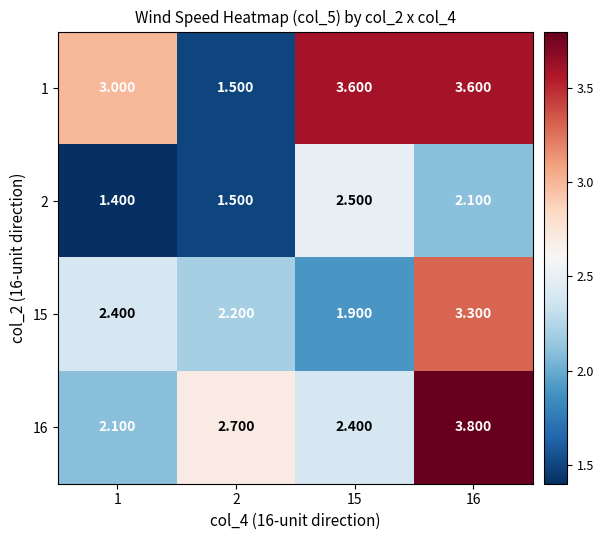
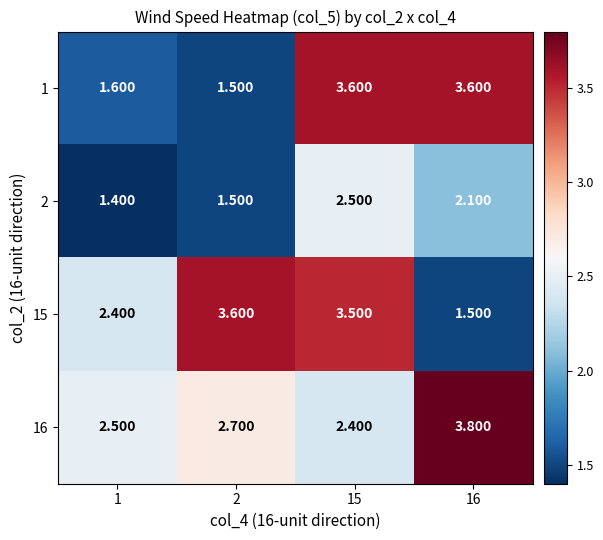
1, 1: 3.000 -> 1.600
15, 2: 2.200 -> 3.600
15, 15: 1.900 -> 3.500
15, 16: 3.300 -> 1.500
16, 1: 2.100 -> 2.500
